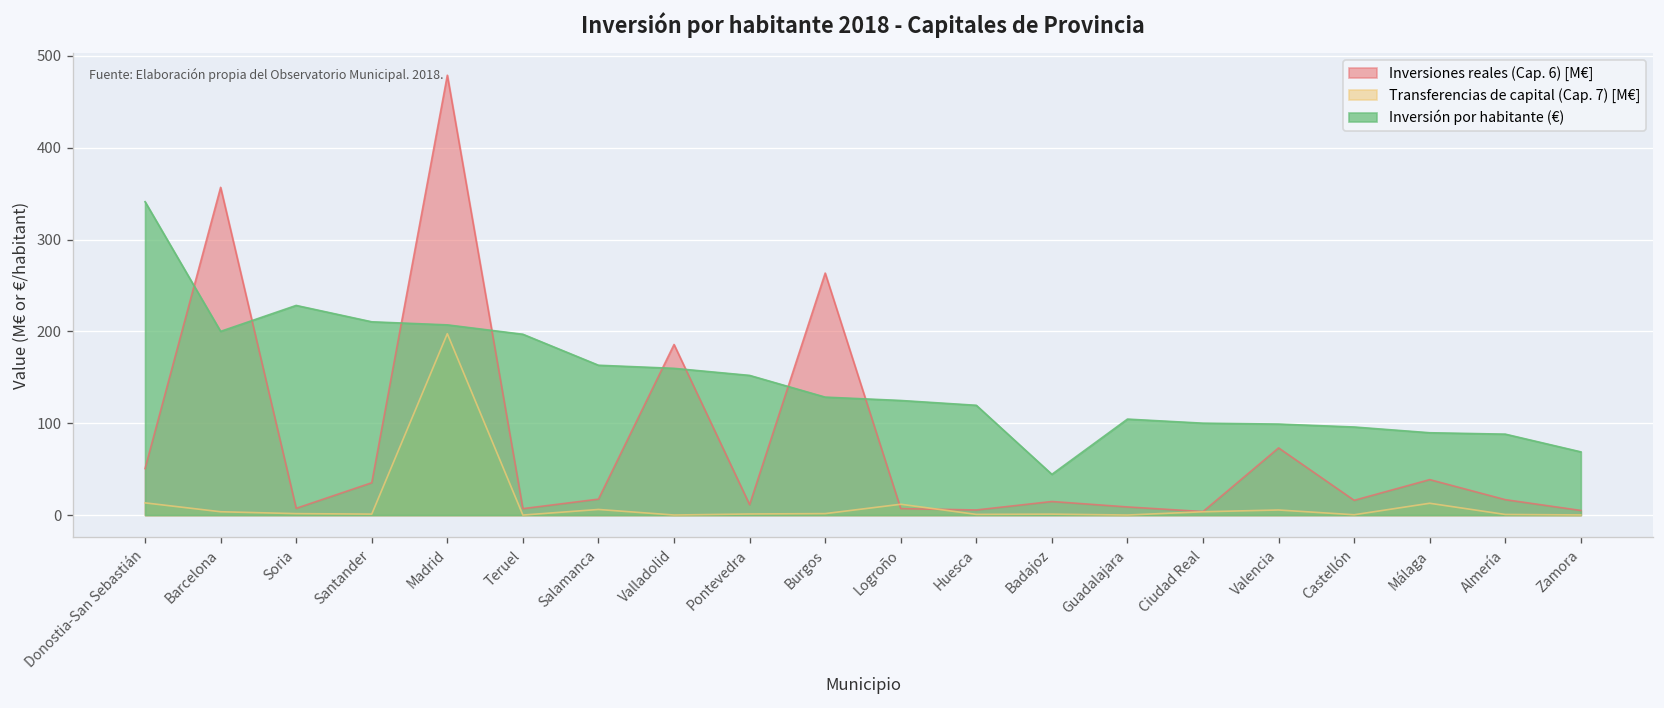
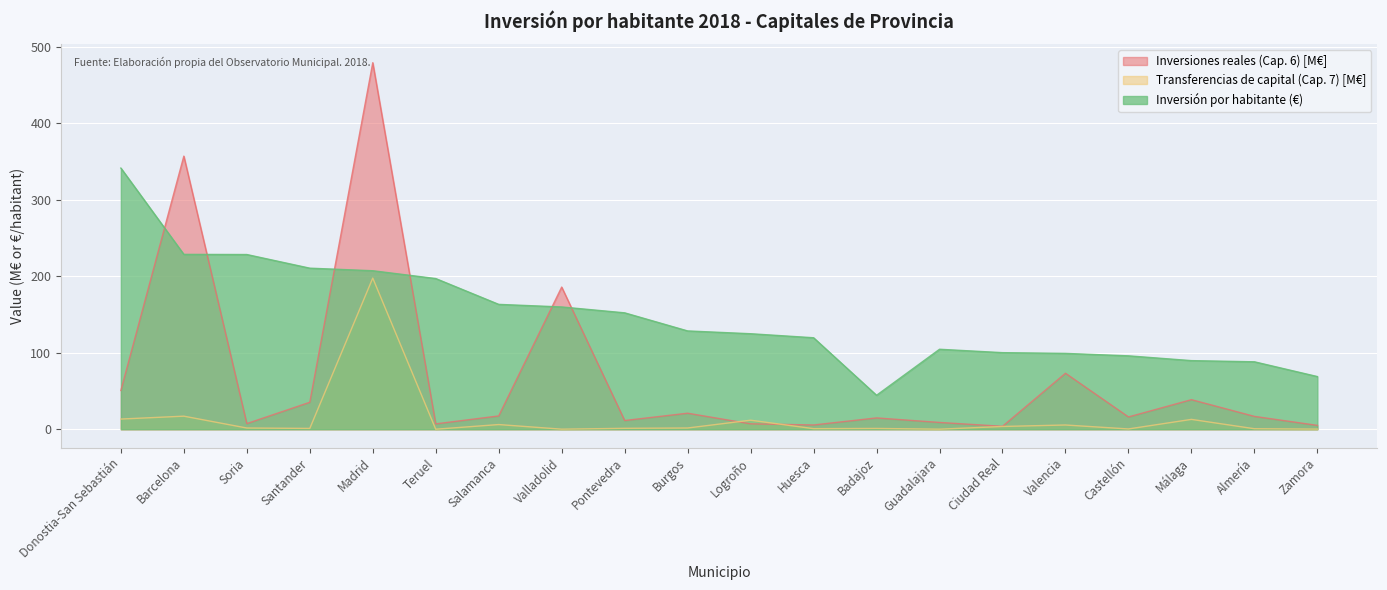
Transferencias de capital (Cap. 7) [M€], Barcelona: 0 -> 20
Inversión por habitante (€), Barcelona: 200 -> 230
Inversiones reales (Cap. 6) [M€], Burgos: 260 -> 20
